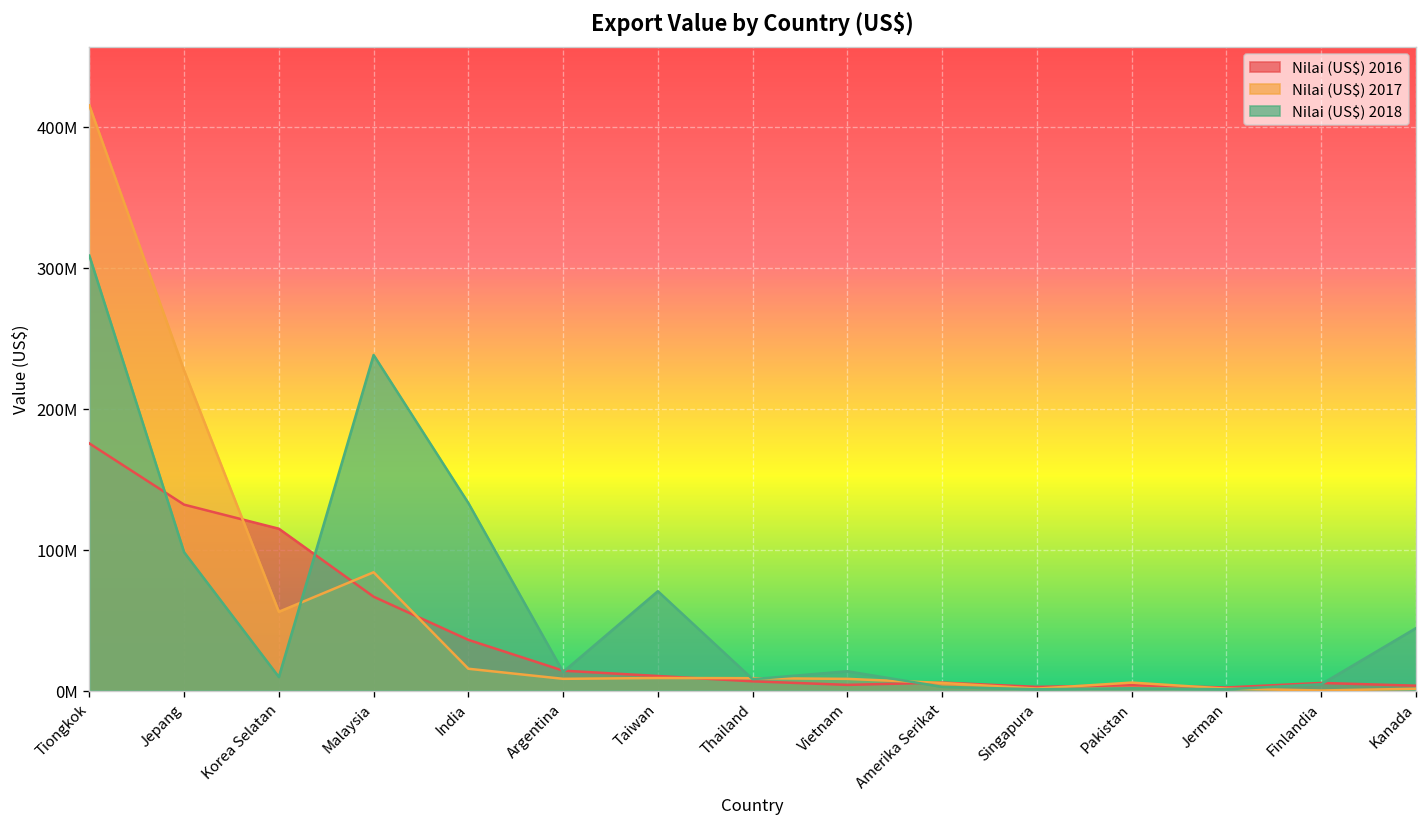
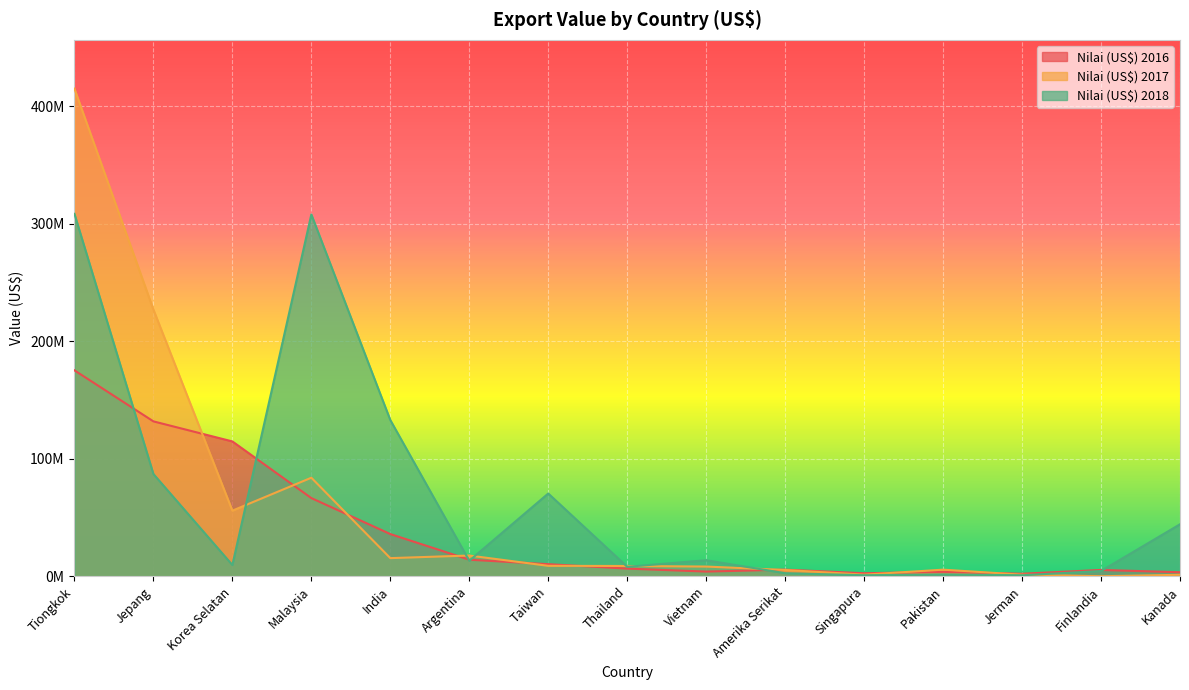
Nilai (US$) 2018, Jepang: 98000000 -> 87000000
Nilai (US$) 2018, Malaysia: 238000000 -> 308000000
Nilai (US$) 2017, Argentina: 8000000 -> 18000000
